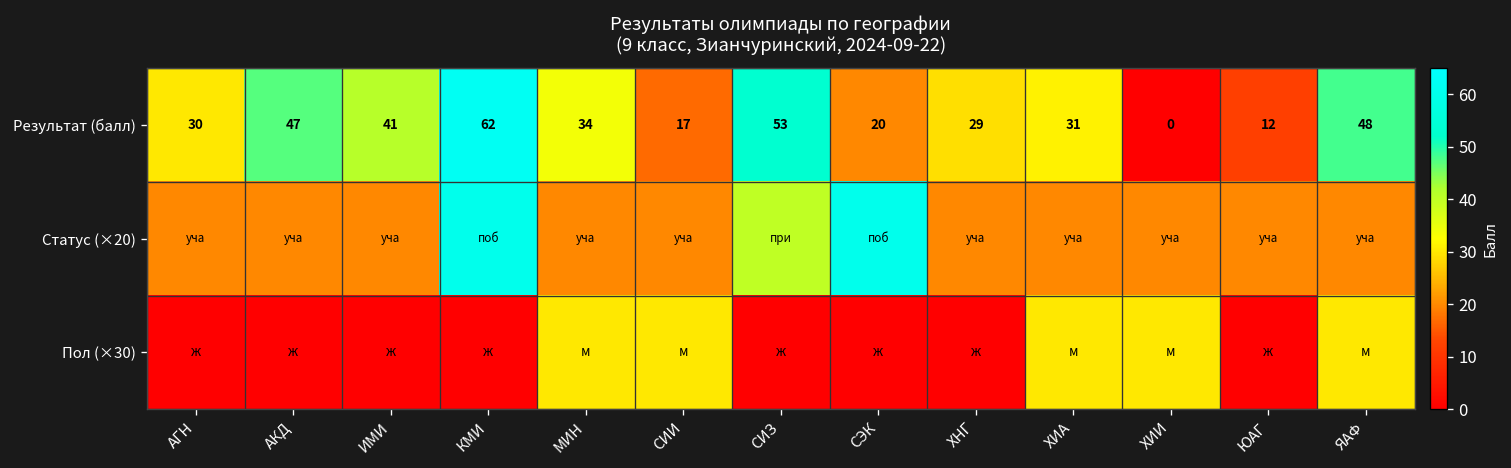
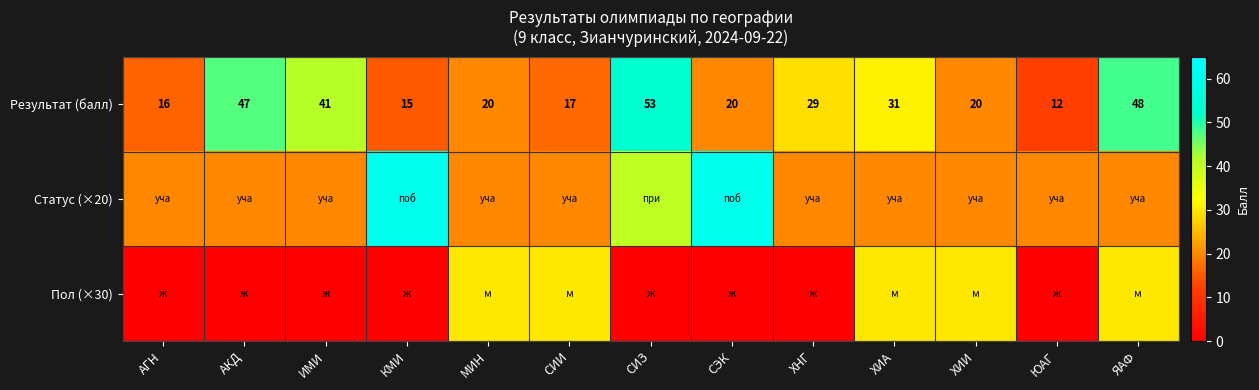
Результат (балл), АГН: 30 -> 16
Результат (балл), КМИ: 62 -> 15
Результат (балл), МИН: 34 -> 20
Результат (балл), ХИИ: 0 -> 20
